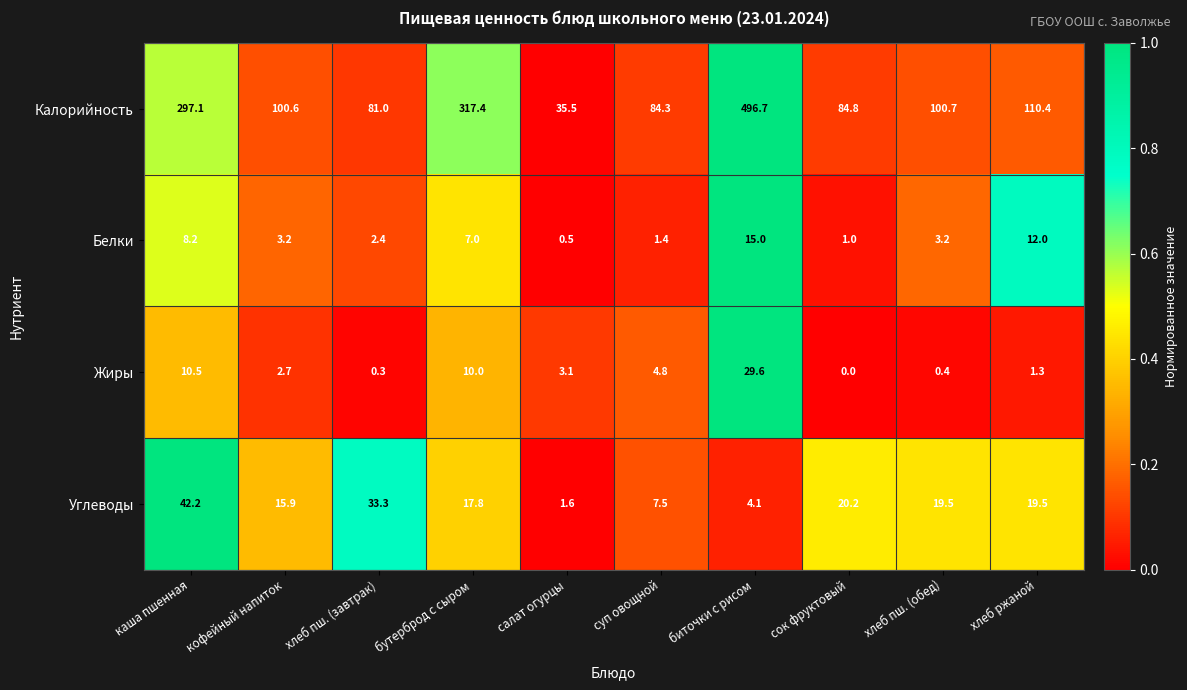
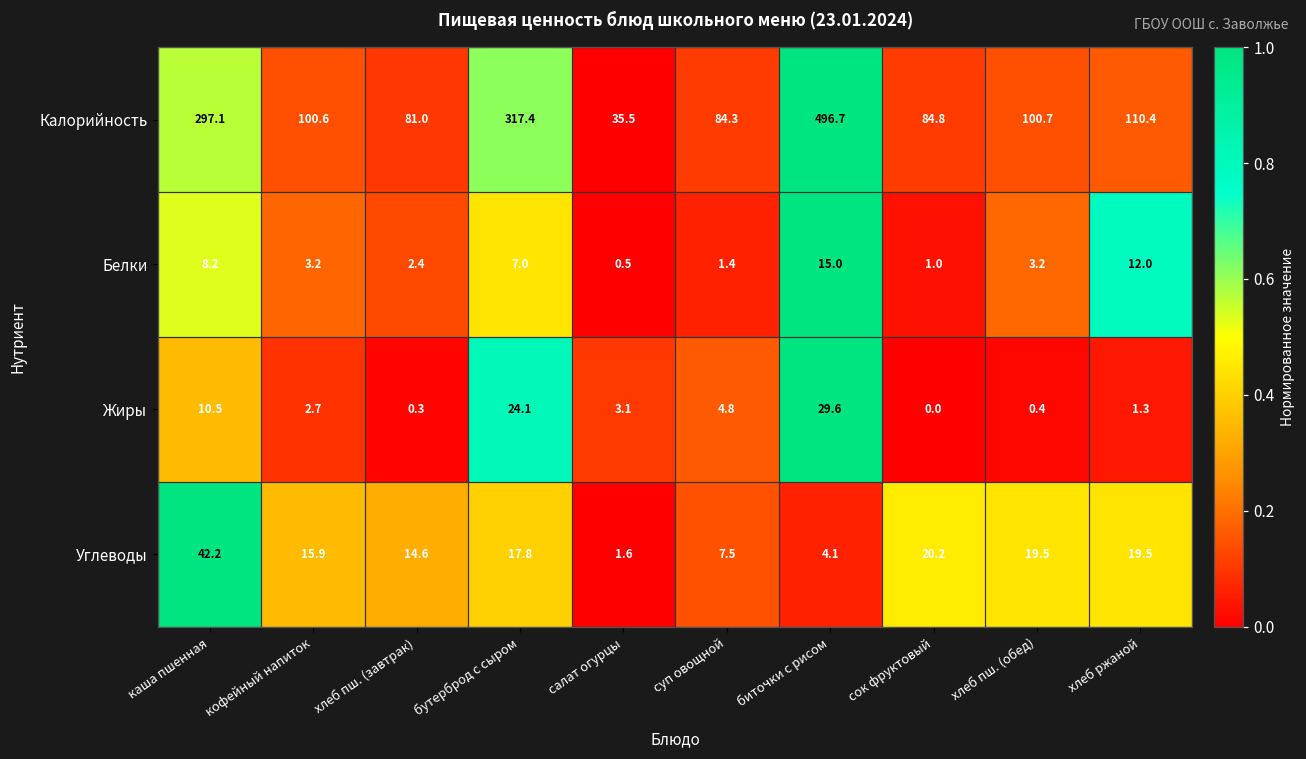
Жиры, бутерброд с сыром: 10.0 -> 24.1
Углеводы, хлеб пш. (завтрак): 33.3 -> 14.6
